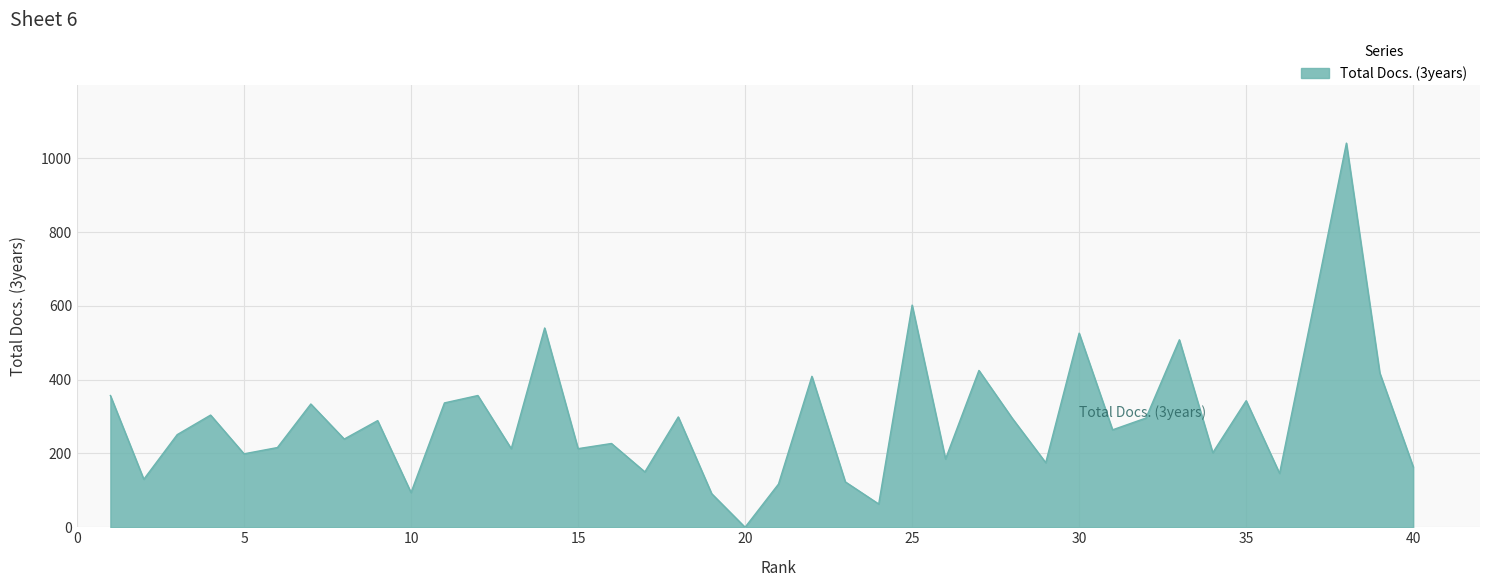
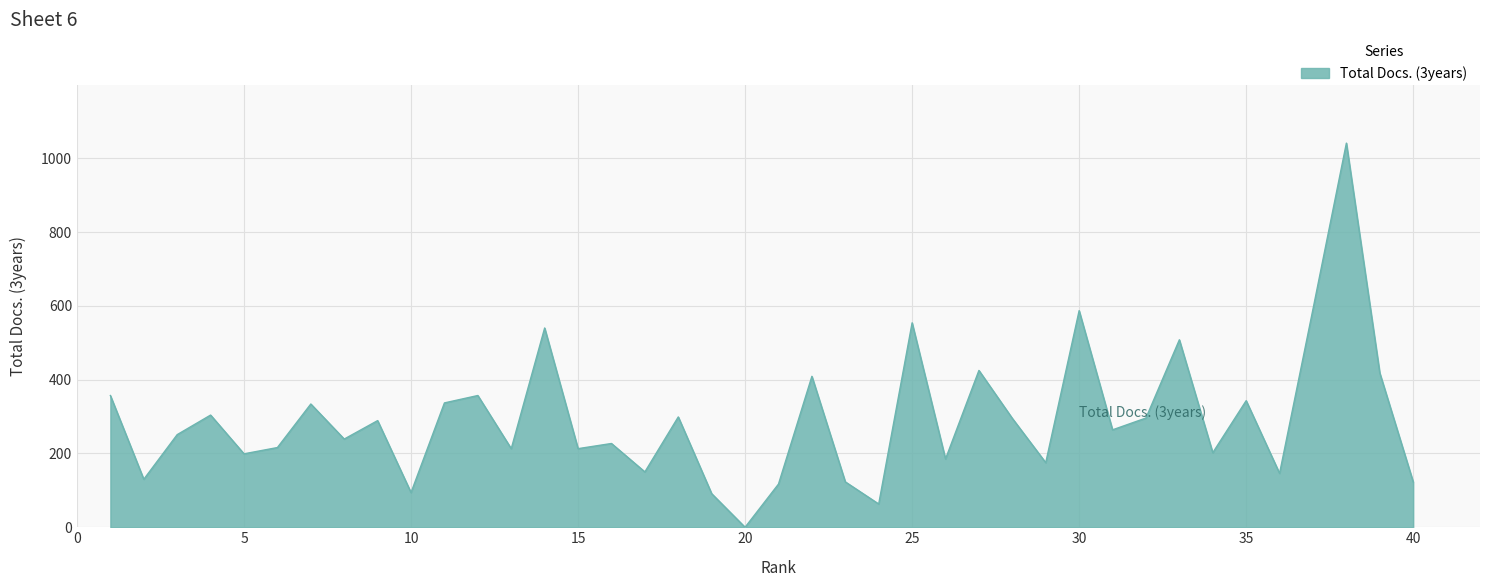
25: 600 -> 550
30: 530 -> 590
40: 160 -> 120
